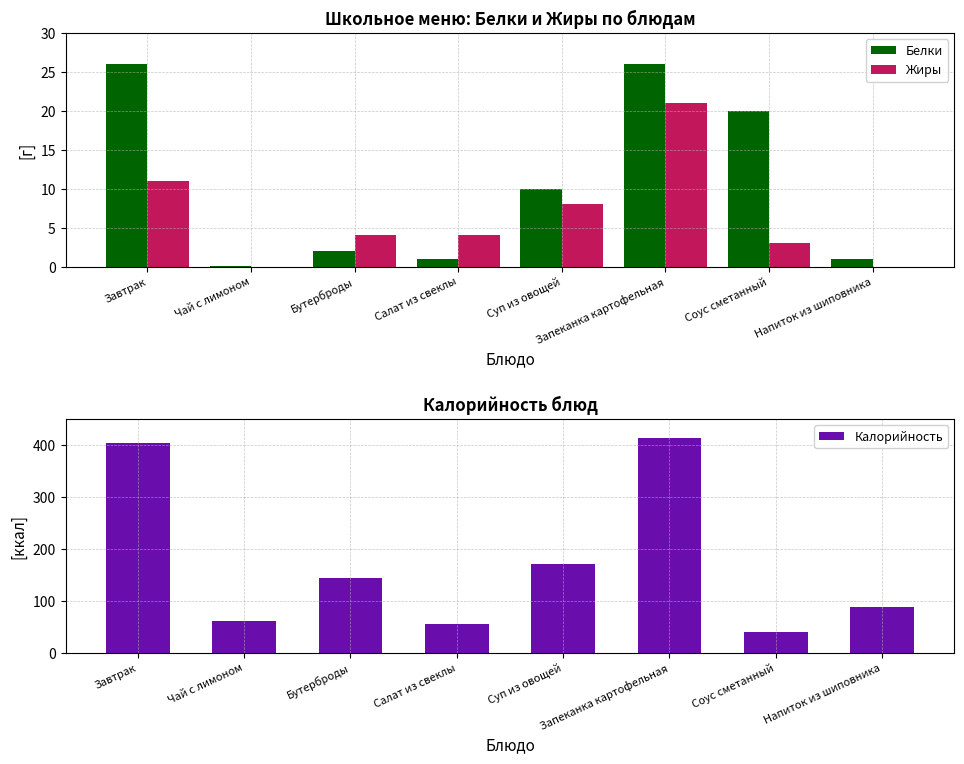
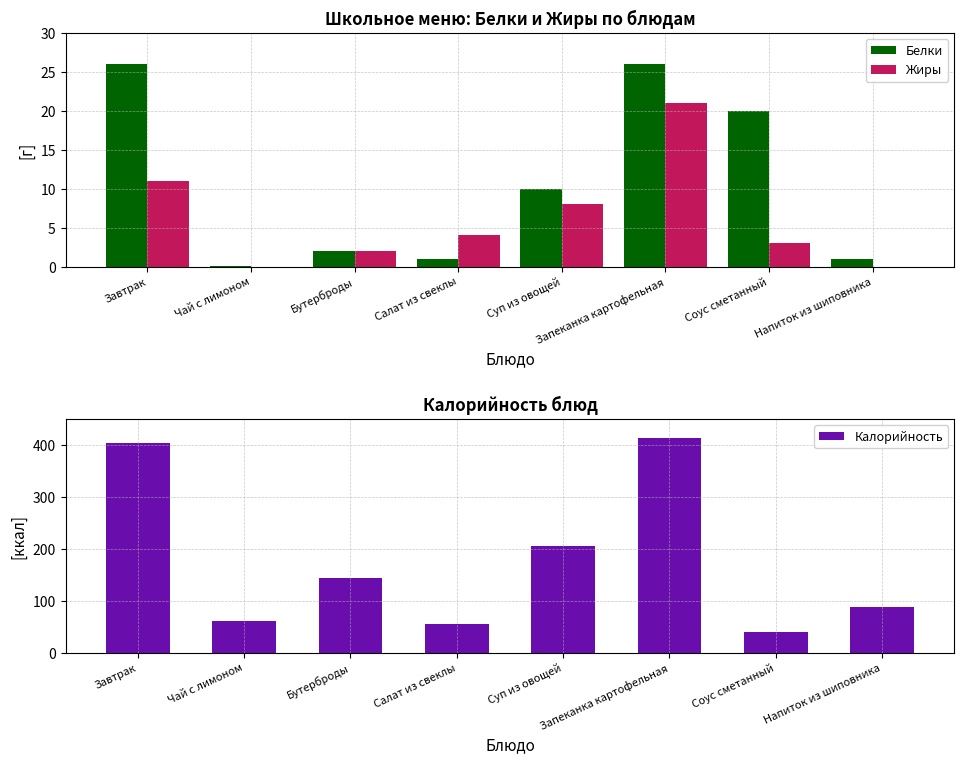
Школьное меню: Белки и Жиры по блюдам, Жиры, Бутерброды: 4 -> 2
Калорийность блюд, Суп из овощей: 170 -> 210
